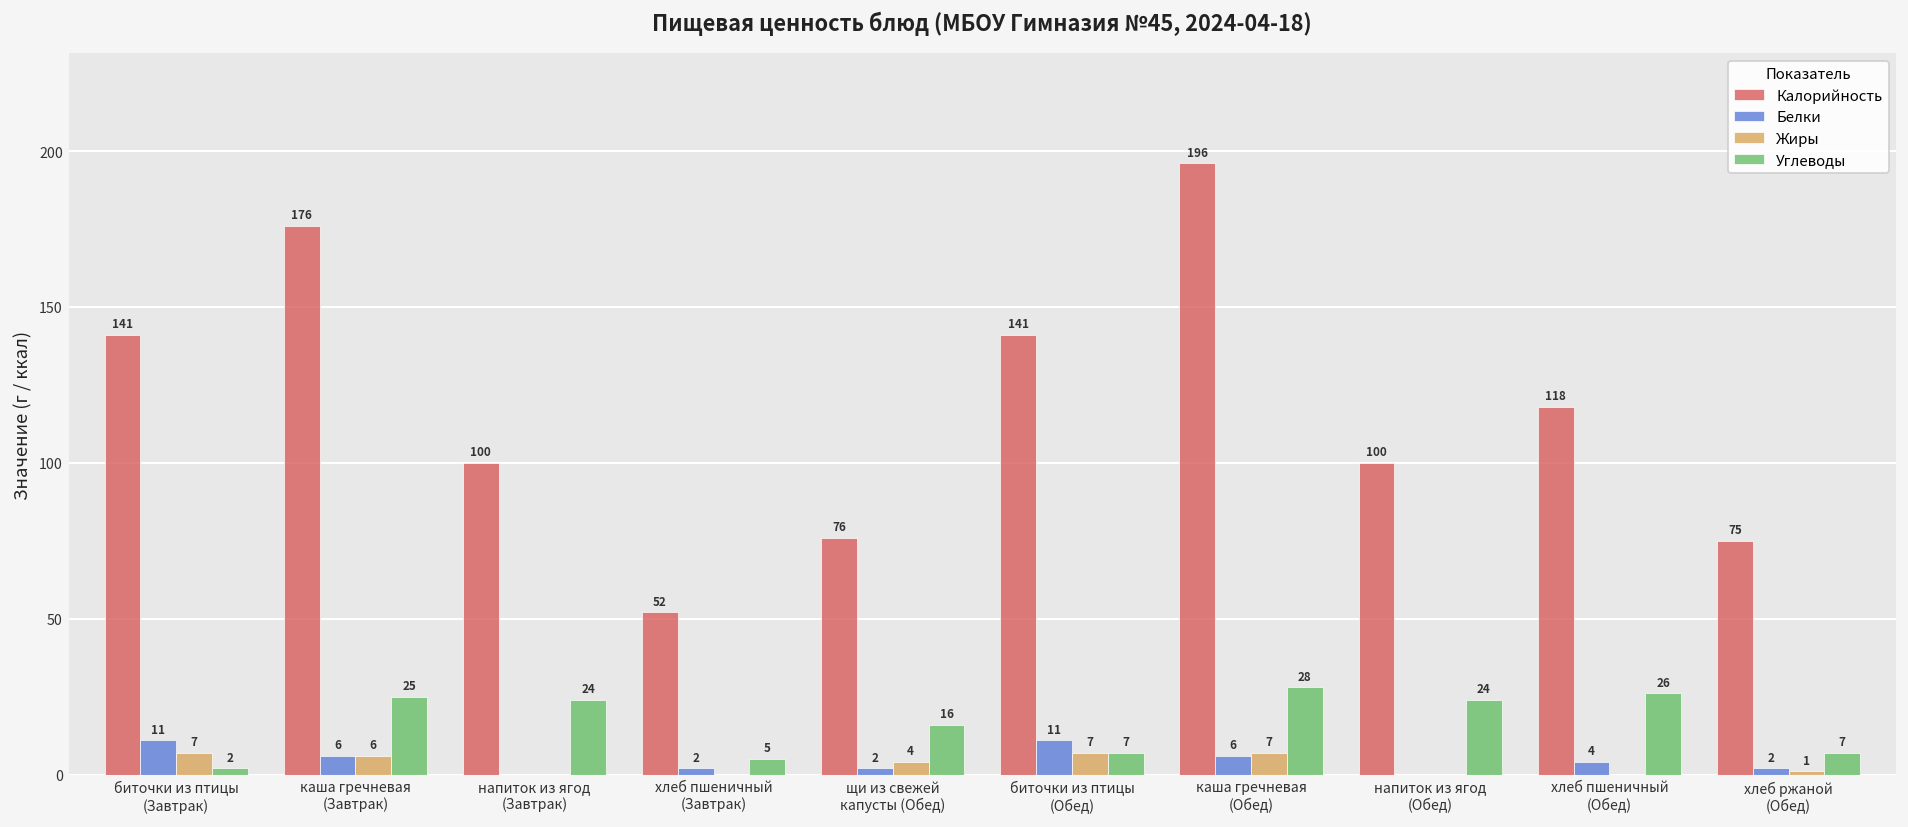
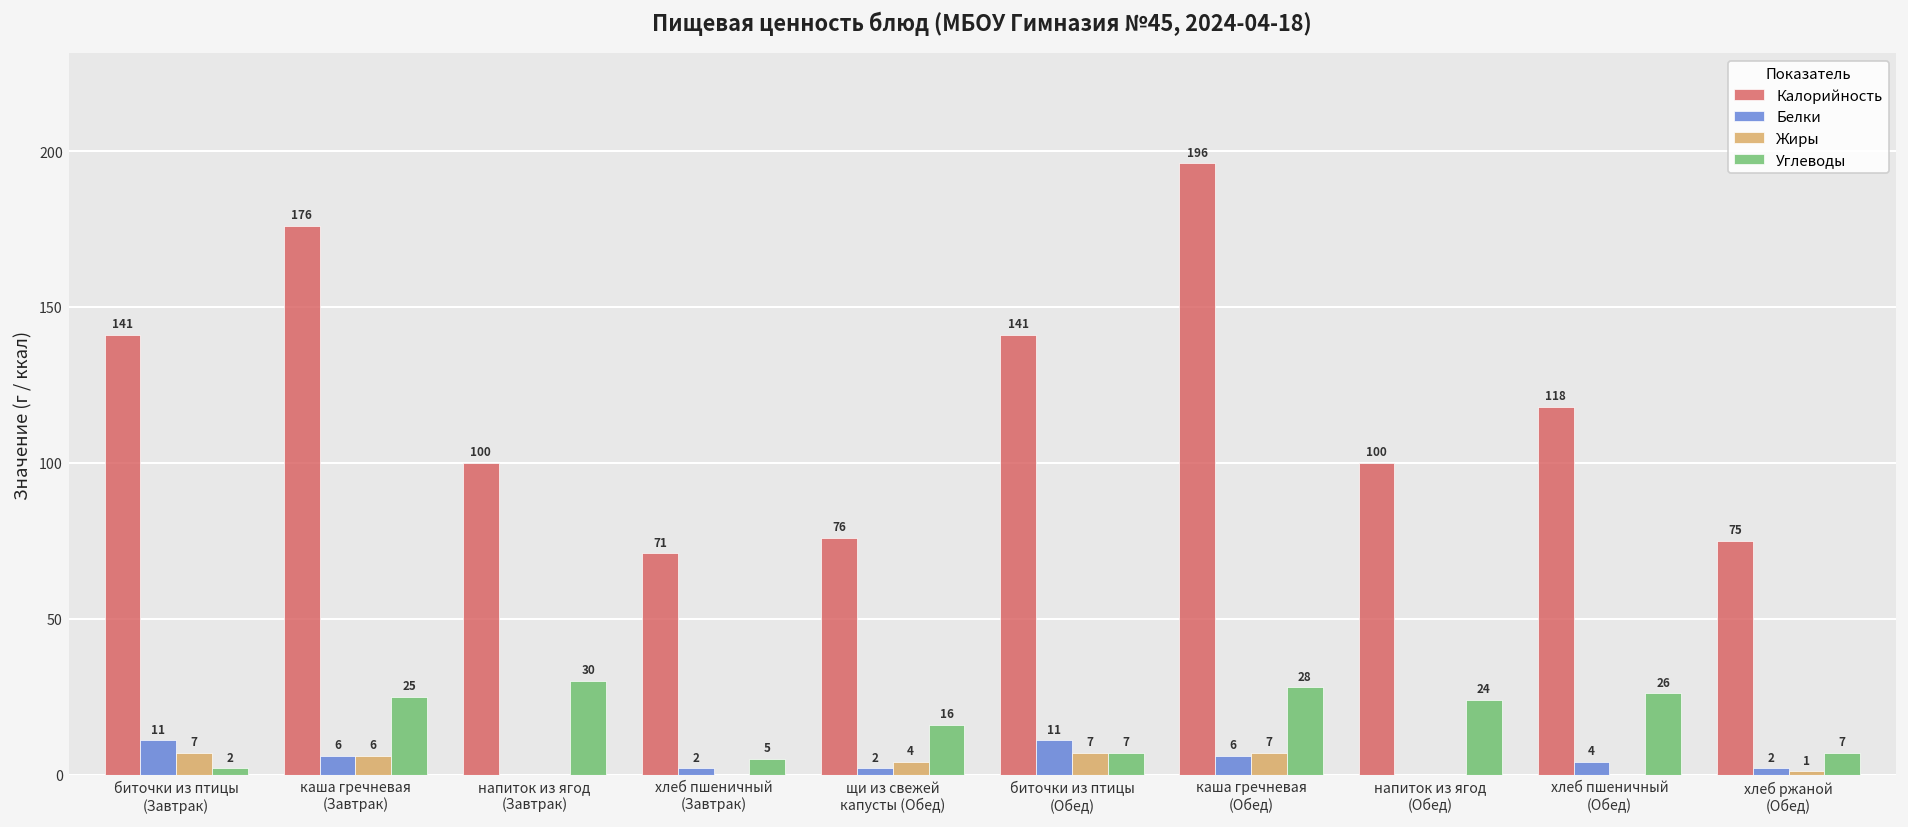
Углеводы, напиток из ягод (Завтрак): 24 -> 30
Калорийность, хлеб пшеничный (Завтрак): 52 -> 71
